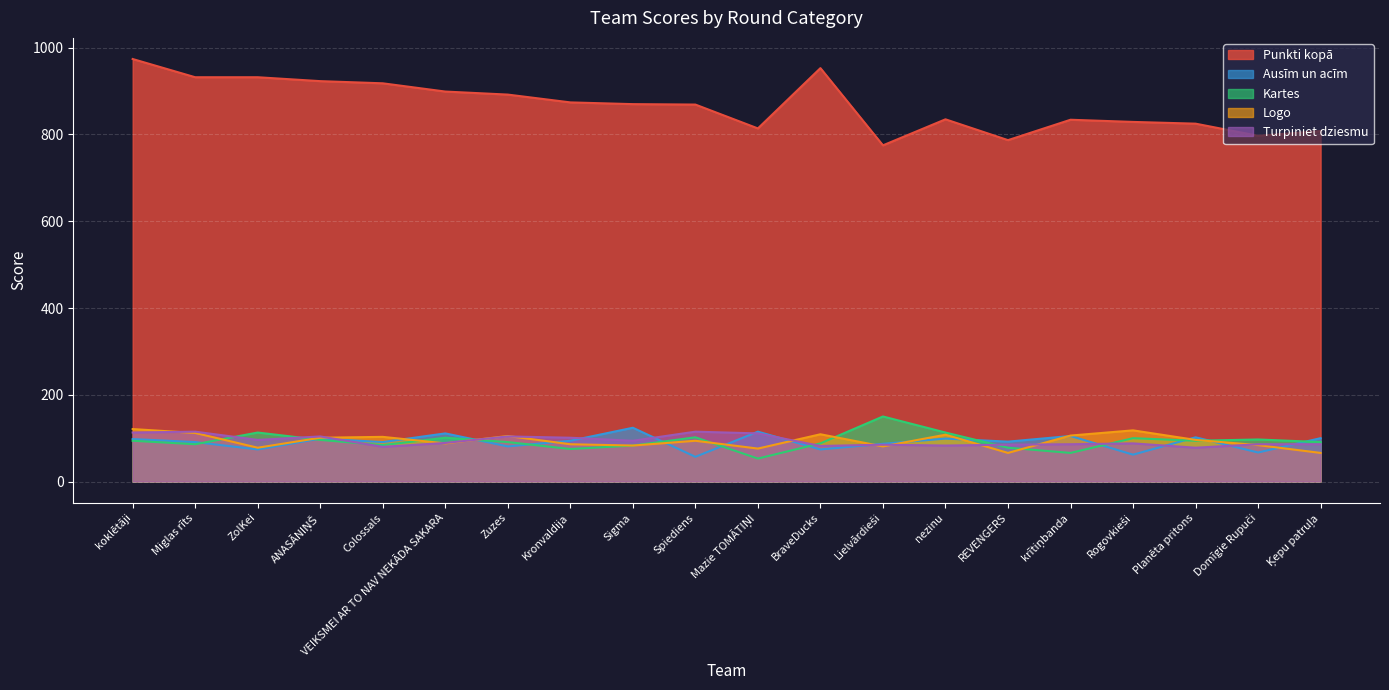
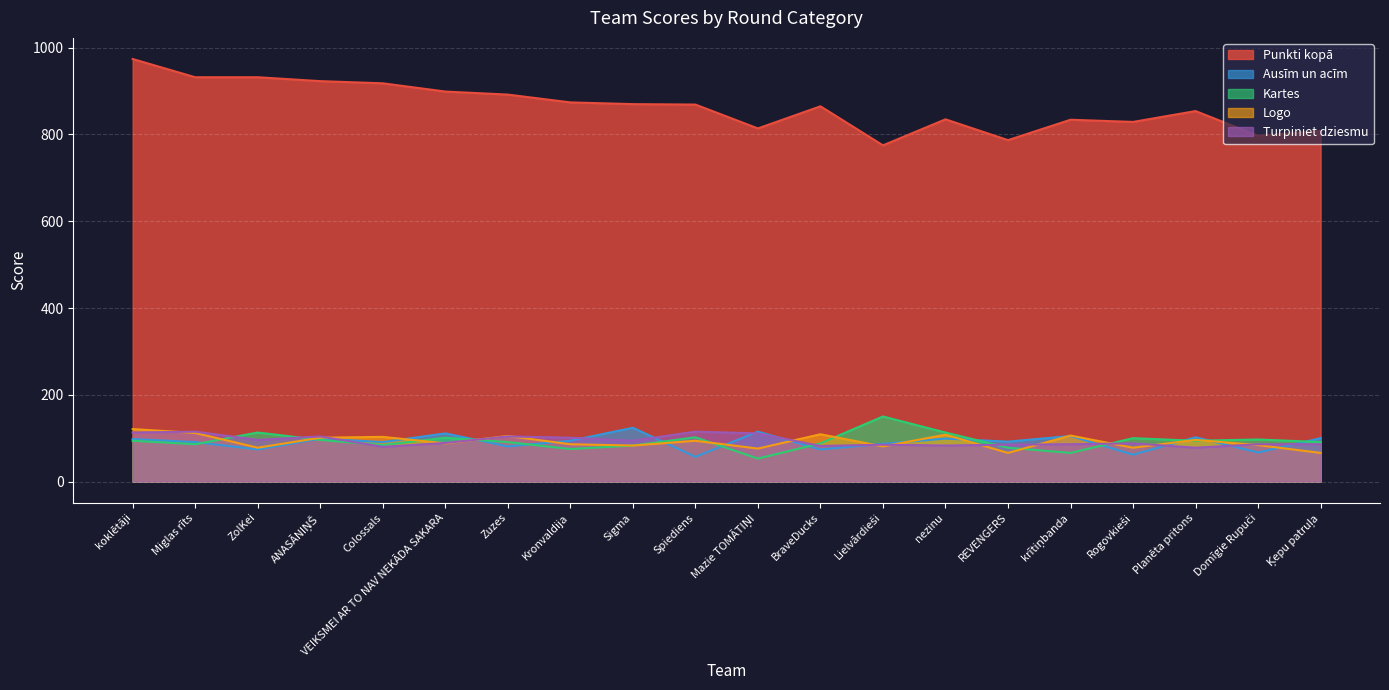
Punkti kopā, BraveDucks: 950 -> 870
Logo, Rogovkieši: 120 -> 80
Punkti kopā, Planēta pritons: 830 -> 850
